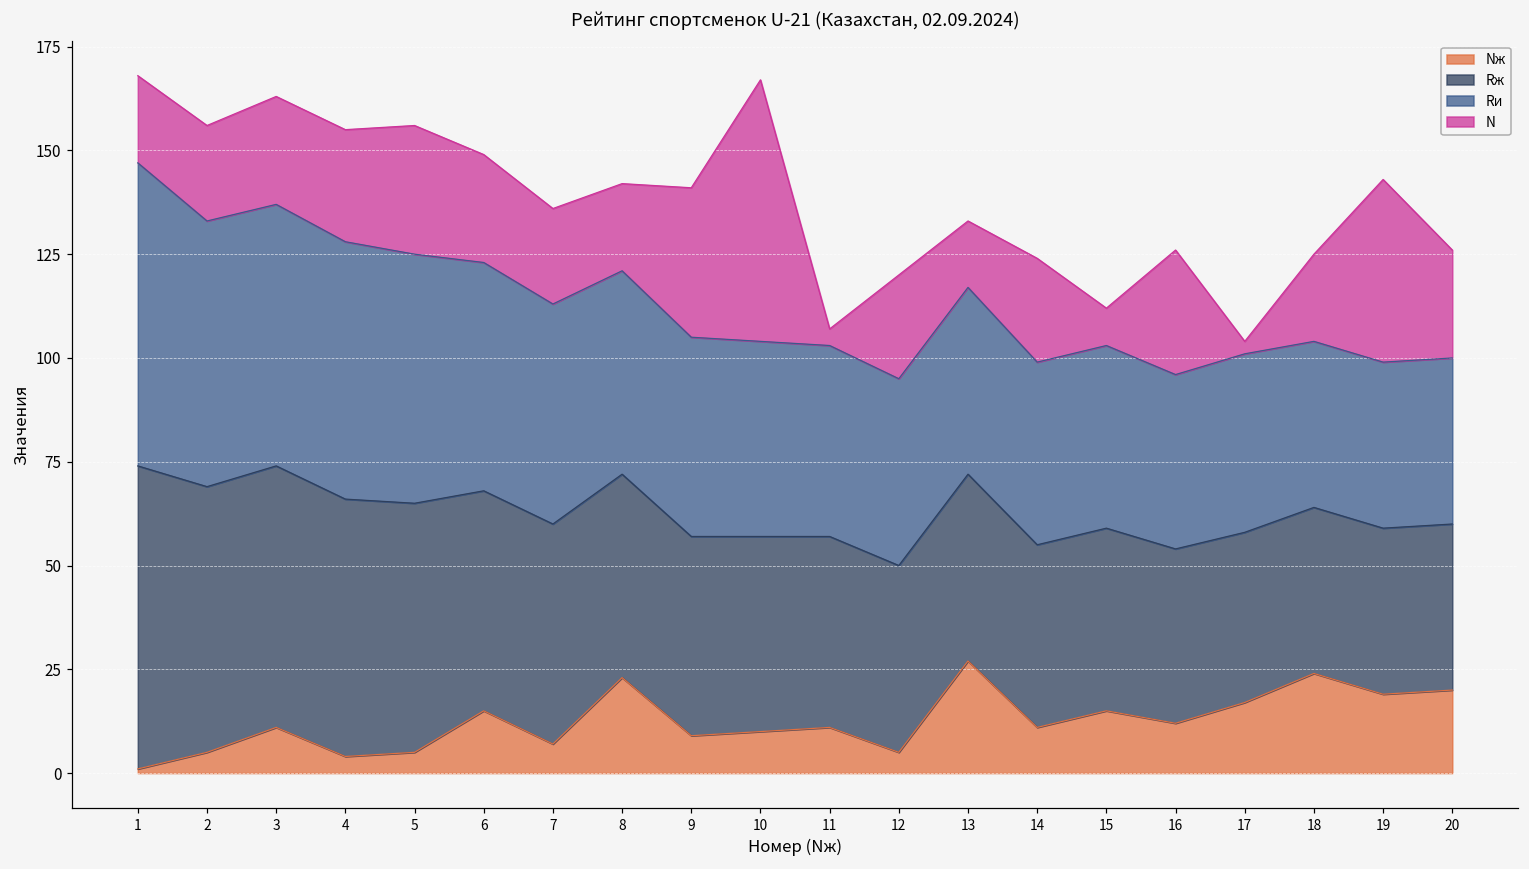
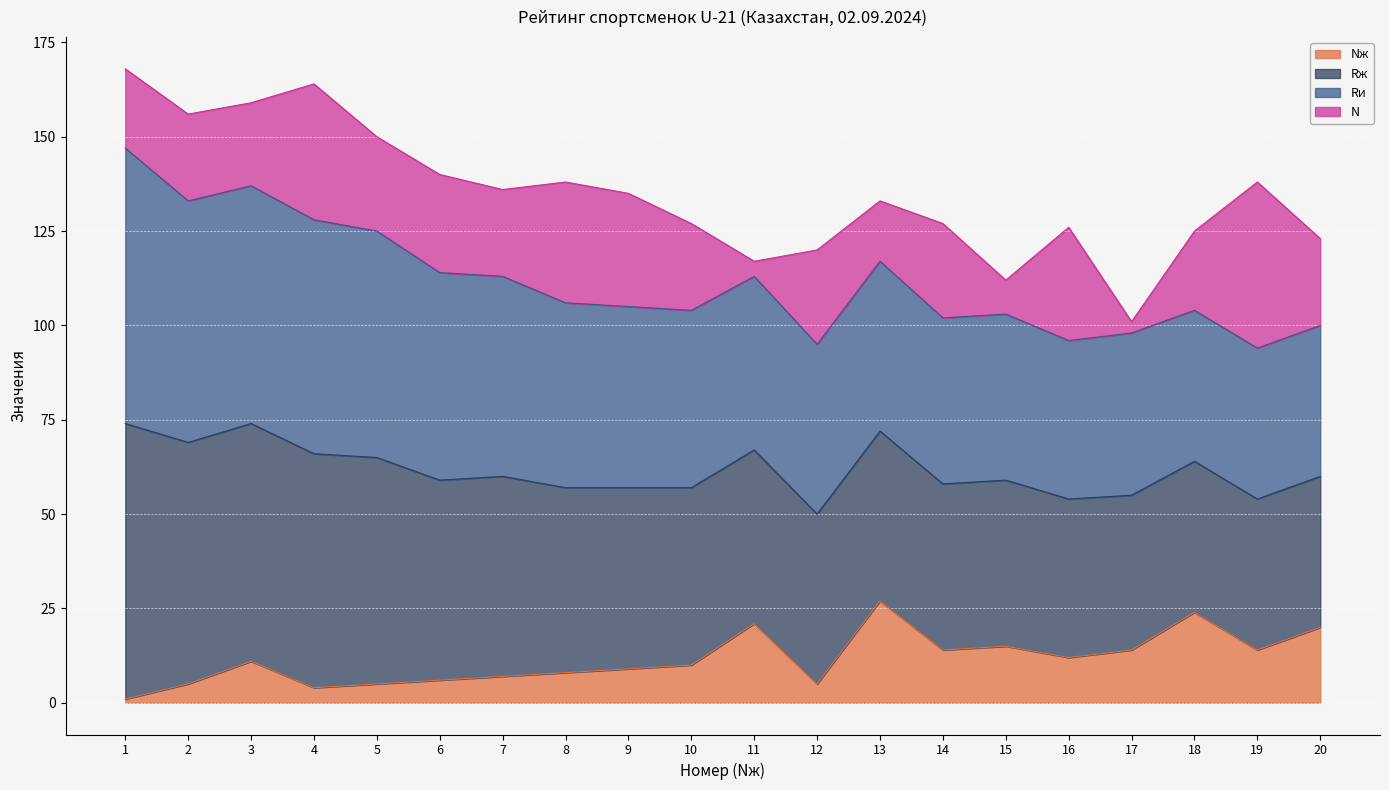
N, 3: 26 -> 22
N, 4: 27 -> 36
N, 5: 31 -> 25
Nж, 6: 15 -> 6
Nж, 8: 23 -> 8
N, 8: 21 -> 32
N, 9: 36 -> 30
N, 10: 63 -> 23
Nж, 11: 11 -> 21
Nж, 14: 11 -> 14
Nж, 17: 17 -> 14
Nж, 19: 19 -> 14
N, 20: 26 -> 23
